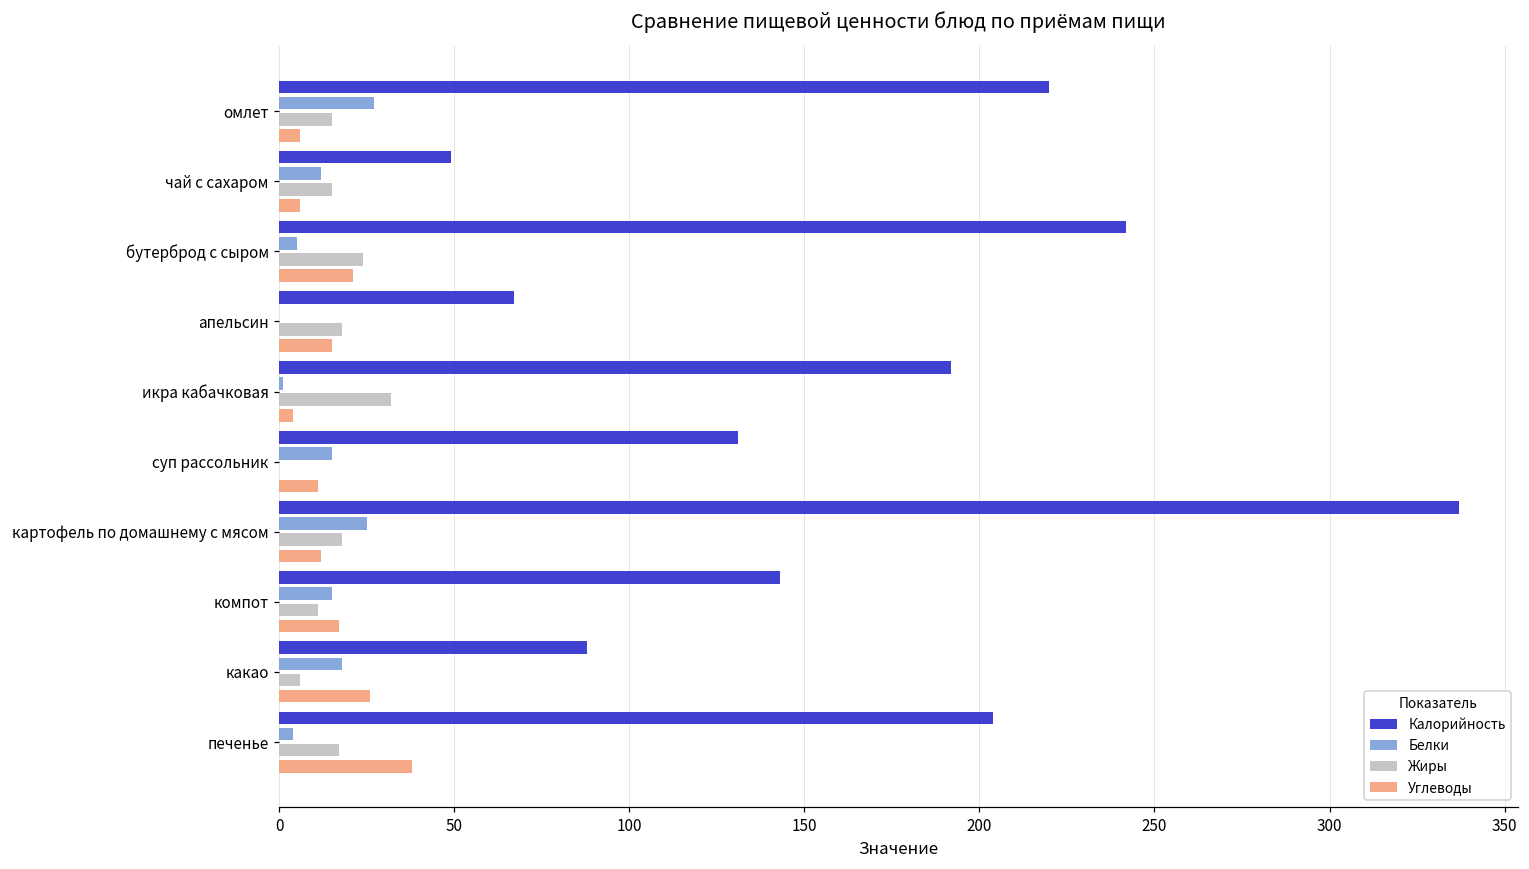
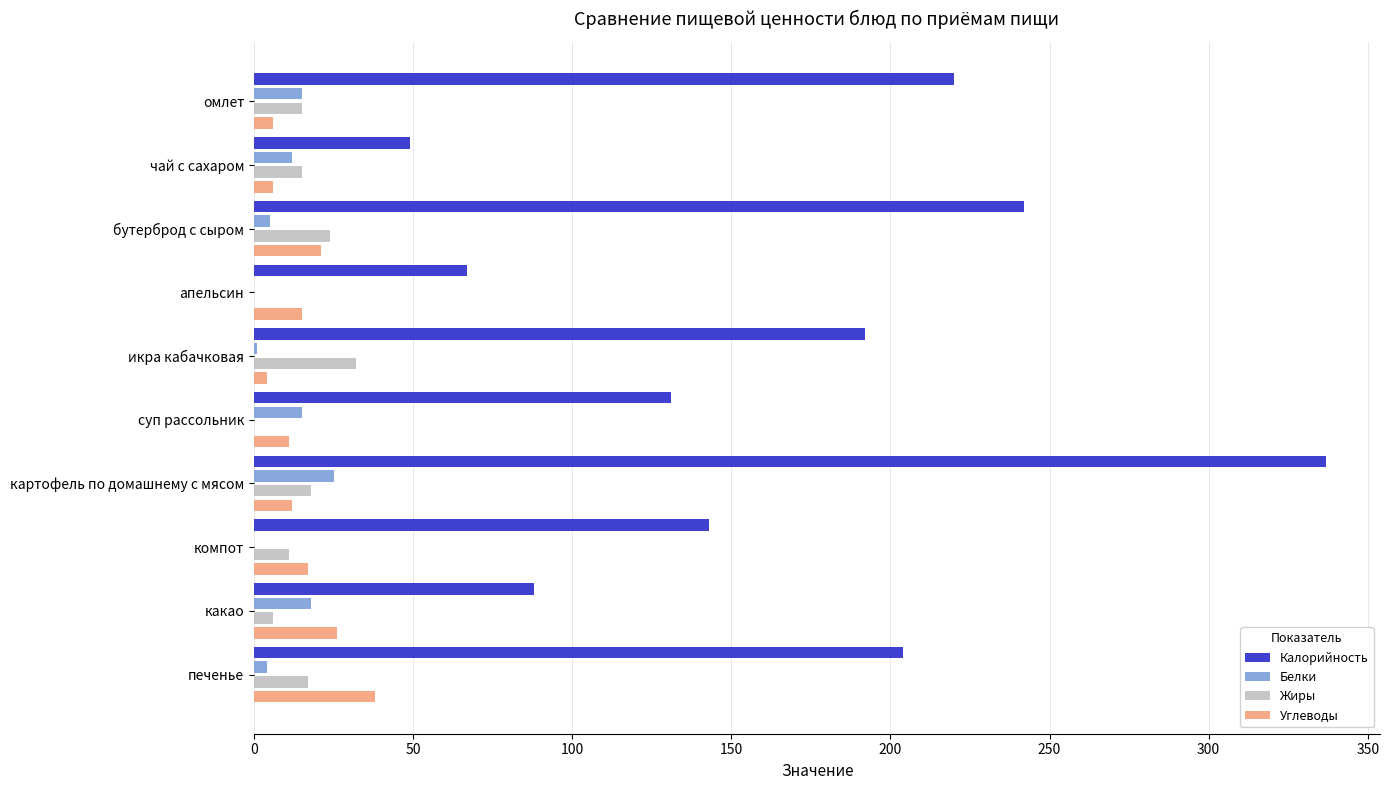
Белки, омлет: 27 -> 15
Жиры, апельсин: 18 -> 0
Белки, компот: 15 -> 0
